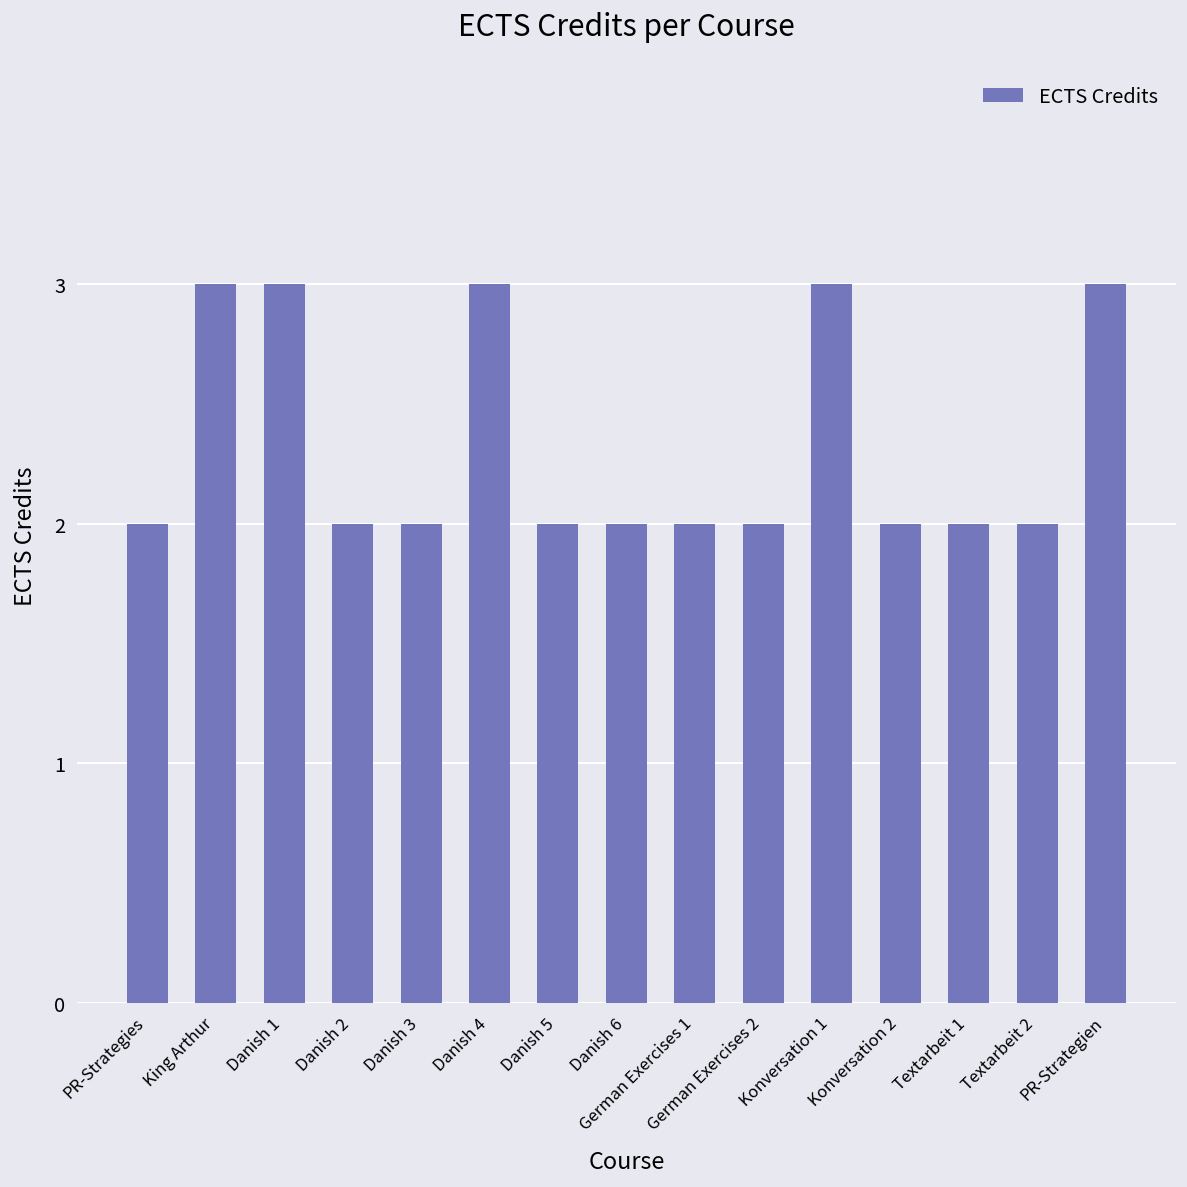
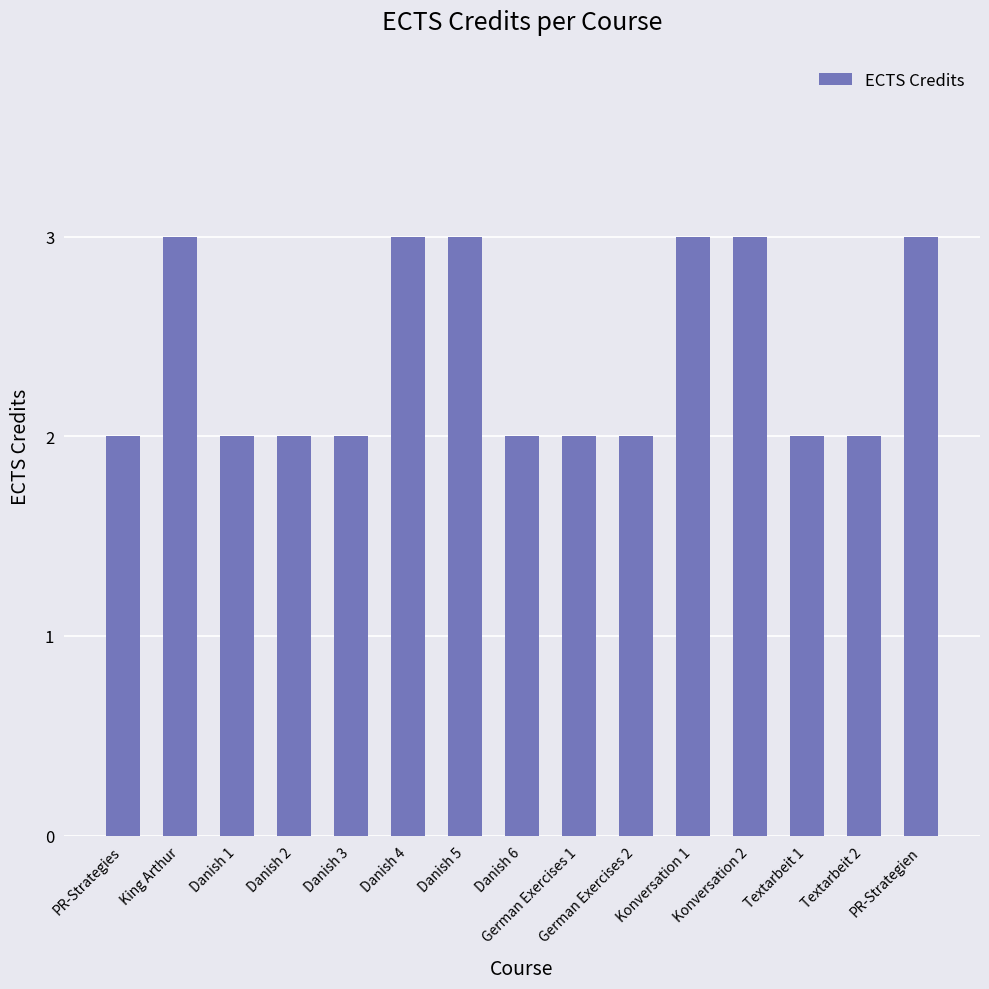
Danish 1: 3 -> 2
Danish 5: 2 -> 3
Konversation 2: 2 -> 3
